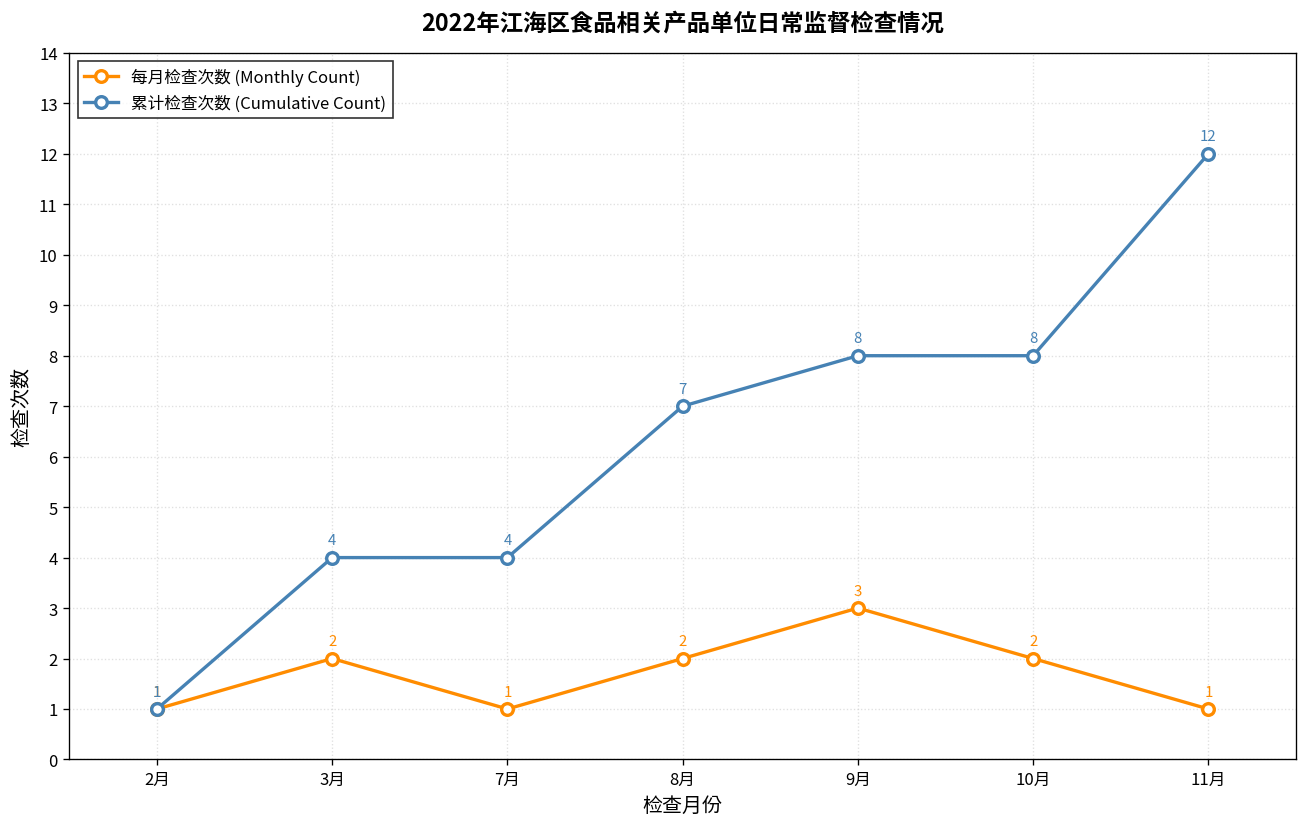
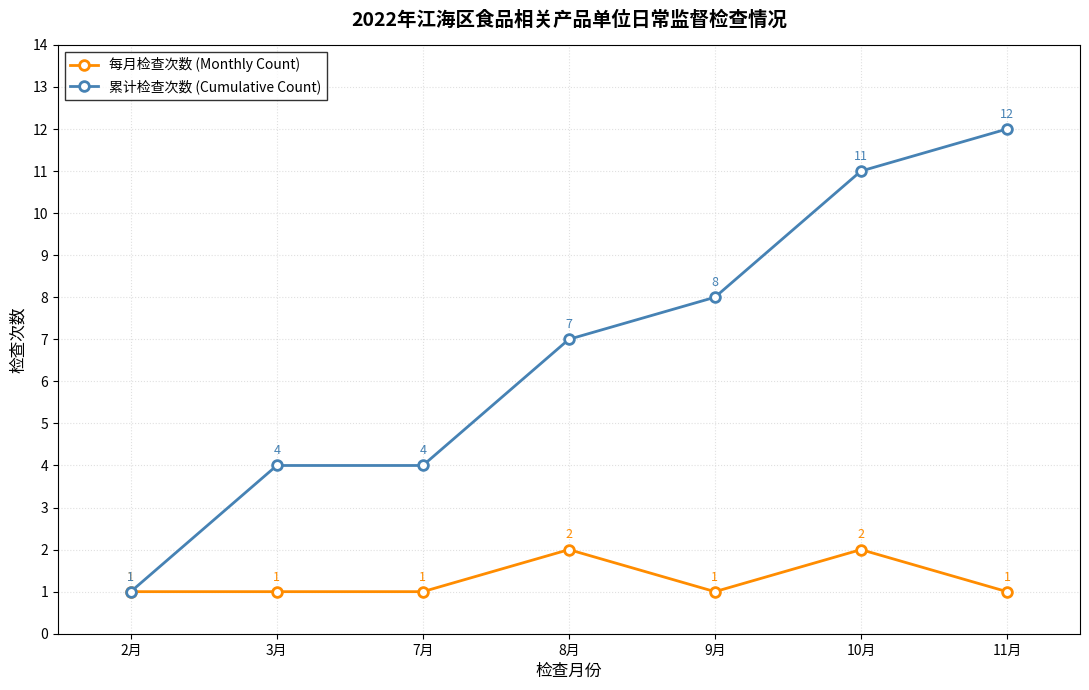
每月检查次数 (Monthly Count), 3月: 2 -> 1
每月检查次数 (Monthly Count), 9月: 3 -> 1
累计检查次数 (Cumulative Count), 10月: 8 -> 11
